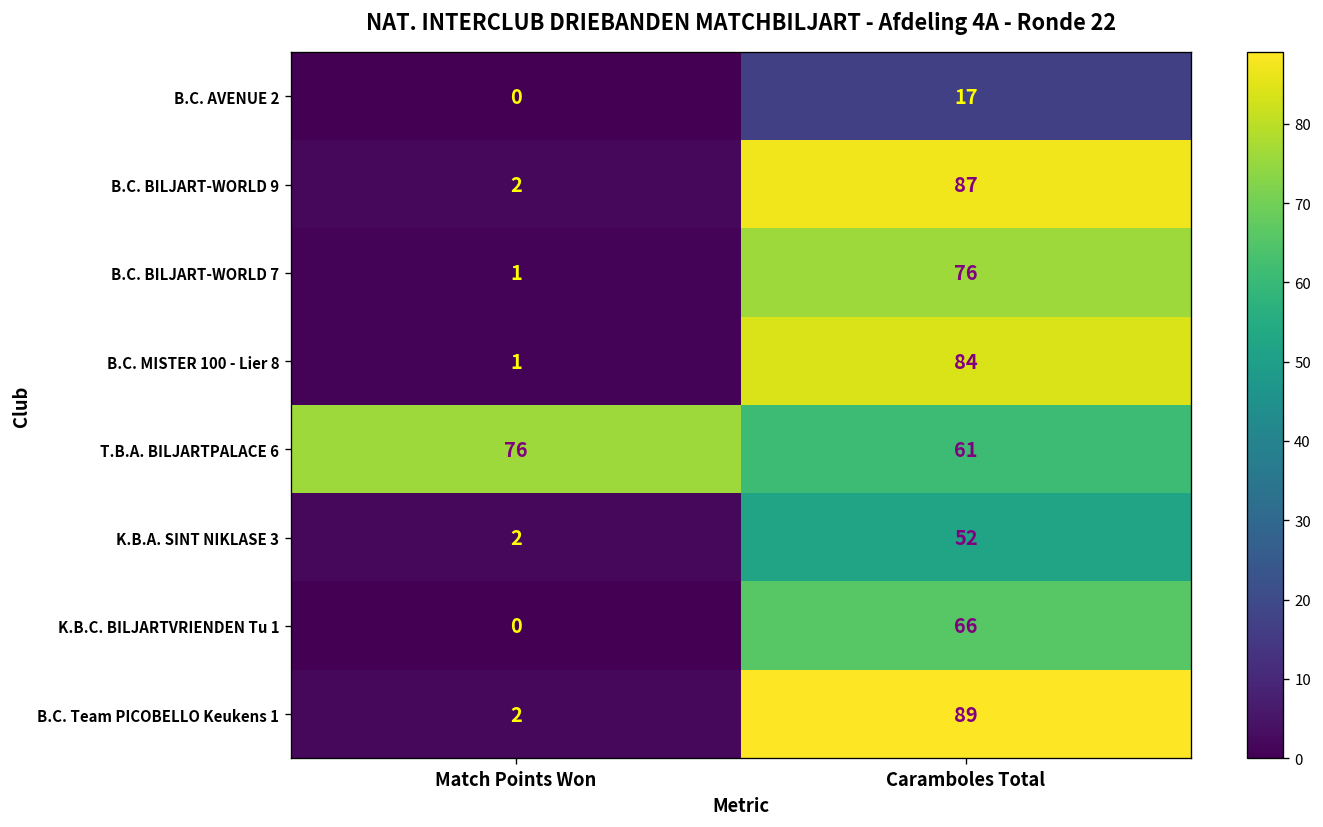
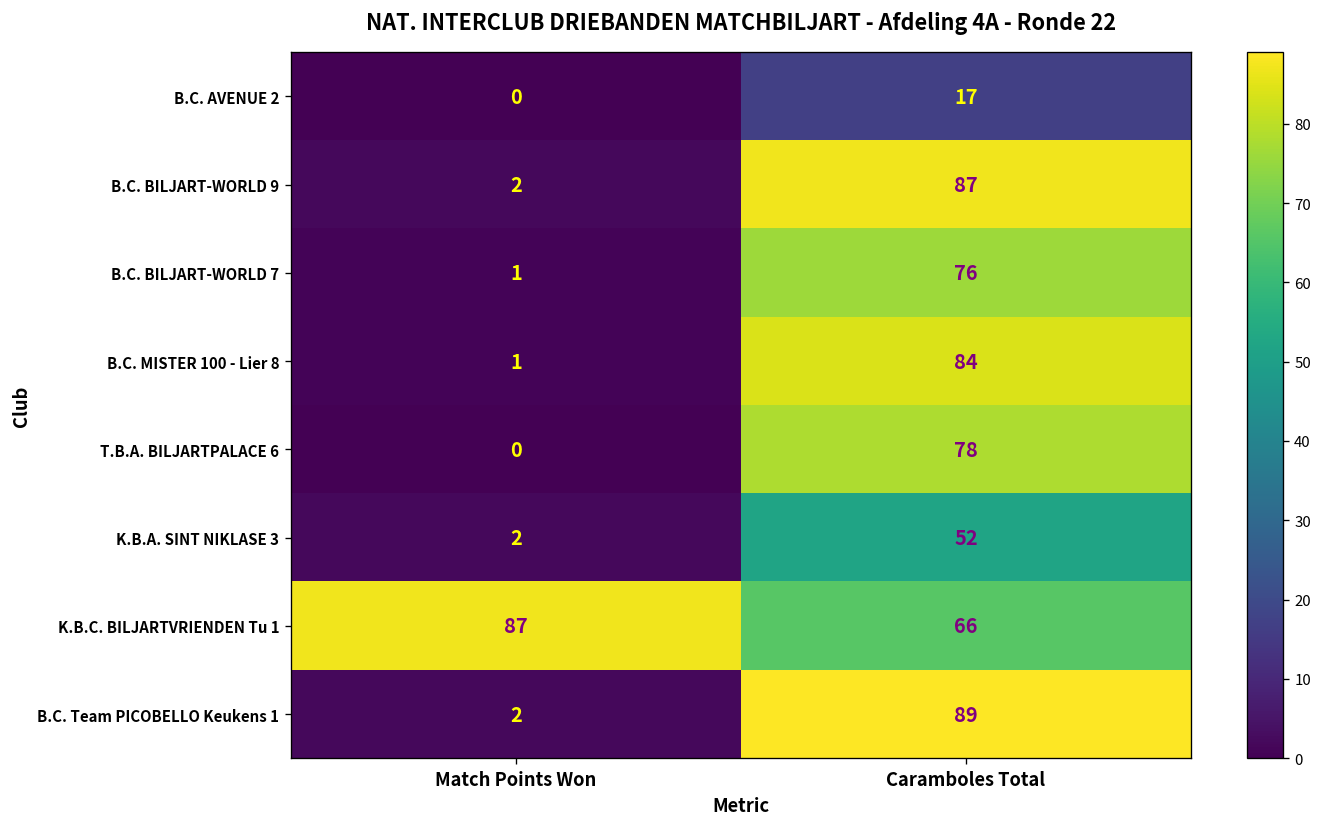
T.B.A. BILJARTPALACE 6, Match Points Won: 76 -> 0
T.B.A. BILJARTPALACE 6, Caramboles Total: 61 -> 78
K.B.C. BILJARTVRIENDEN Tu 1, Match Points Won: 0 -> 87
